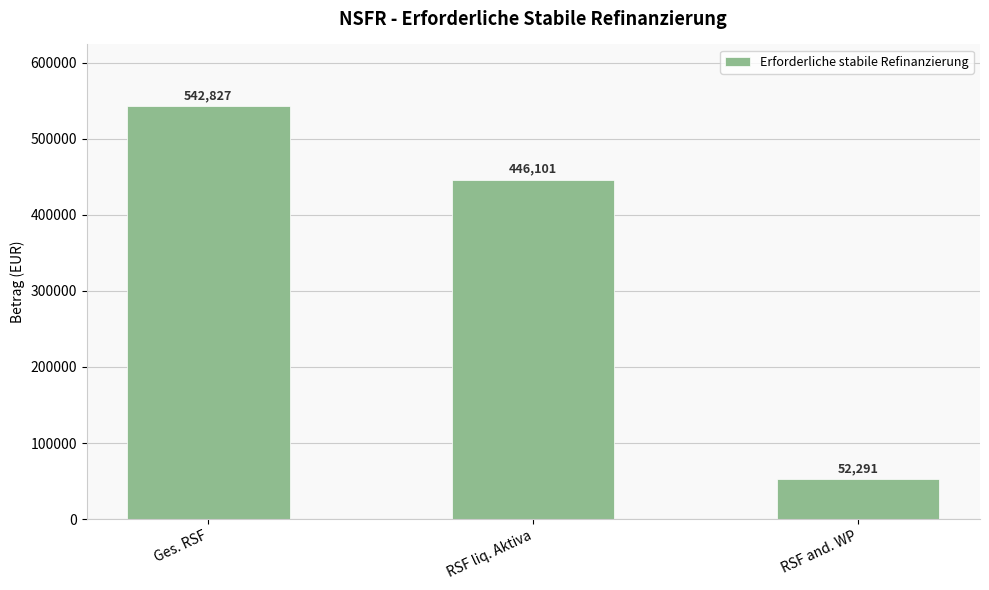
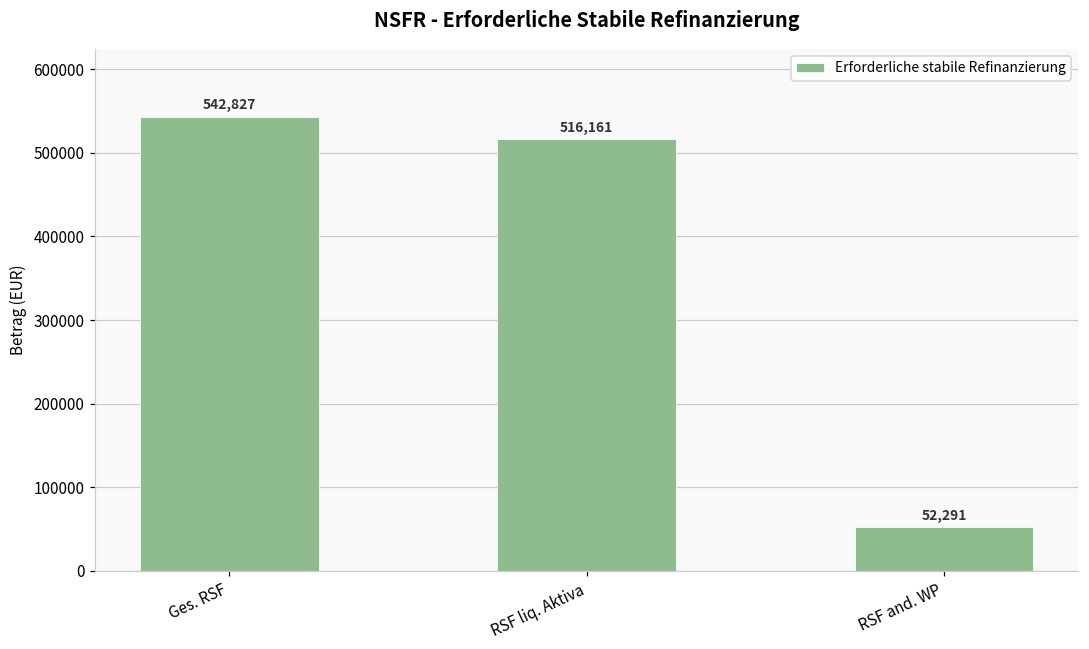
RSF liq. Aktiva: 446,101 -> 516,161
